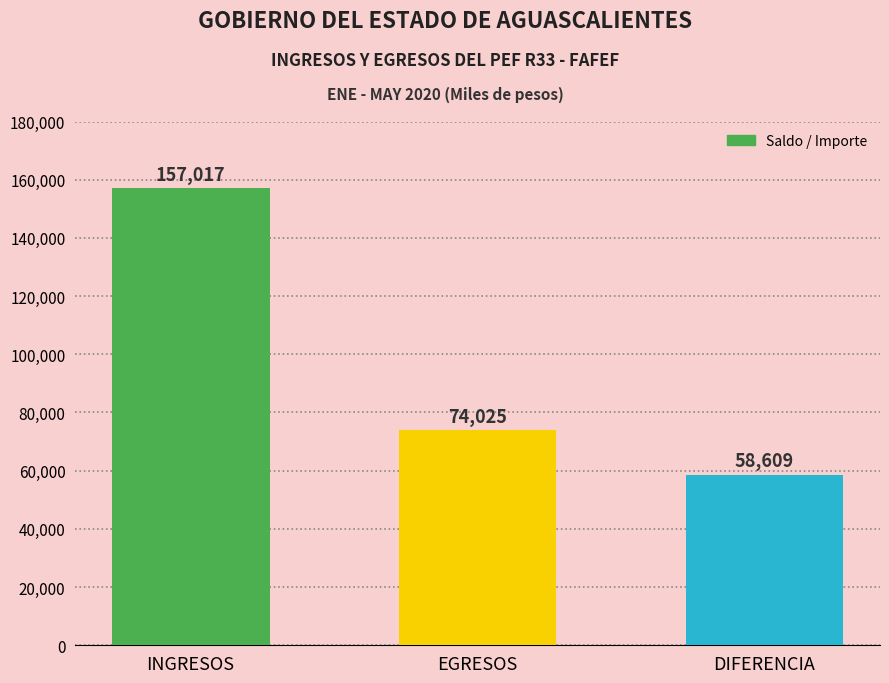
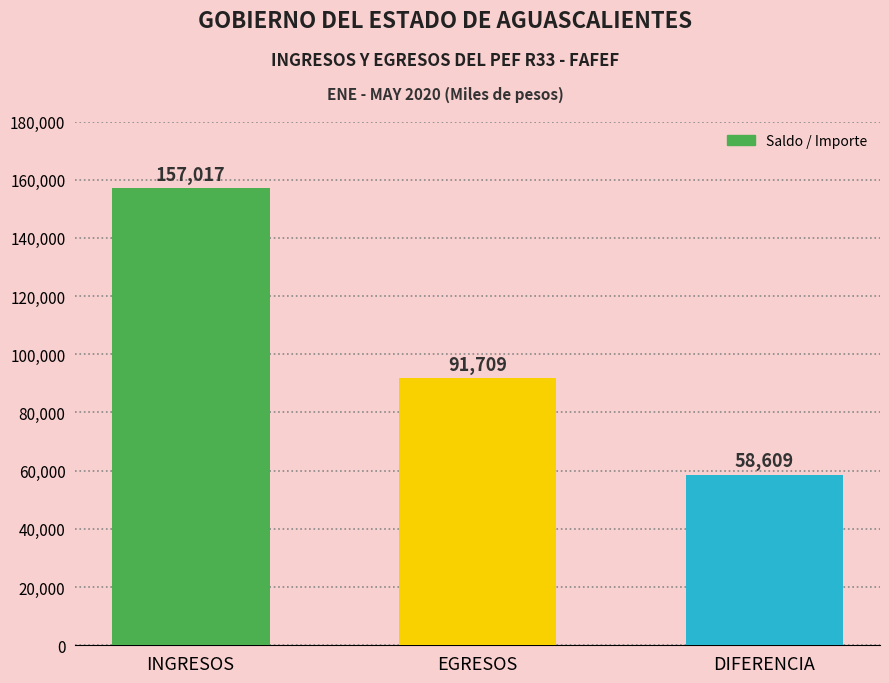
EGRESOS: 74,025 -> 91,709
